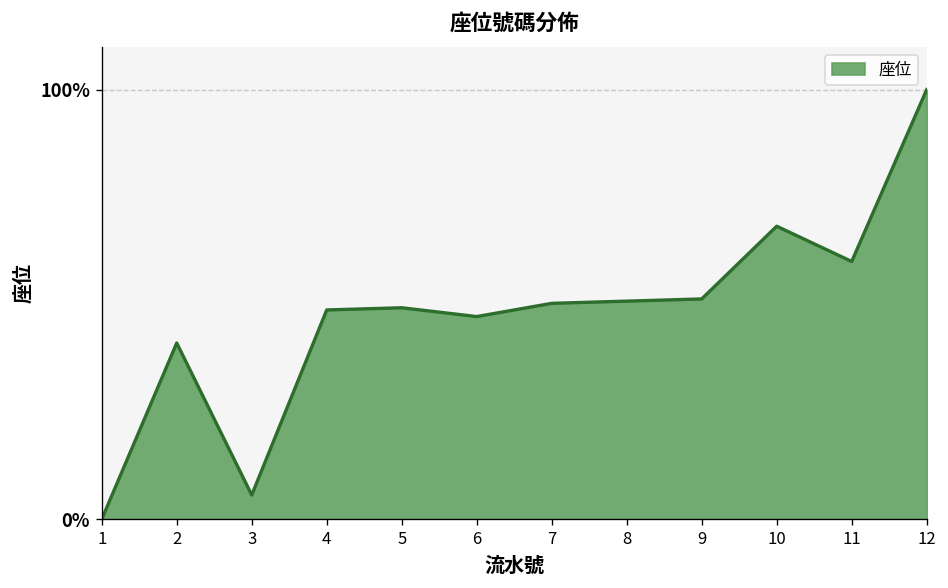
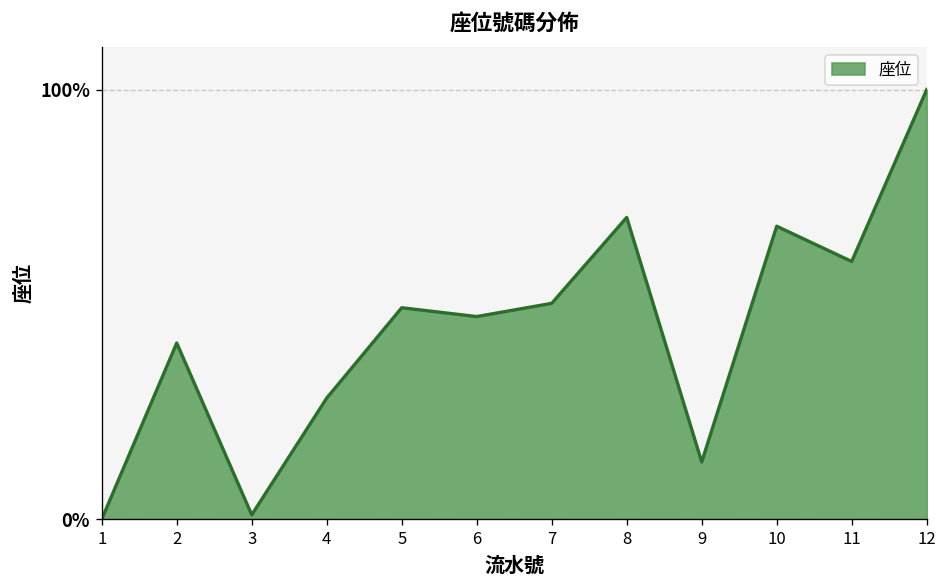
3: 6% -> 1%
4: 49% -> 28%
8: 51% -> 70%
9: 51% -> 13%
